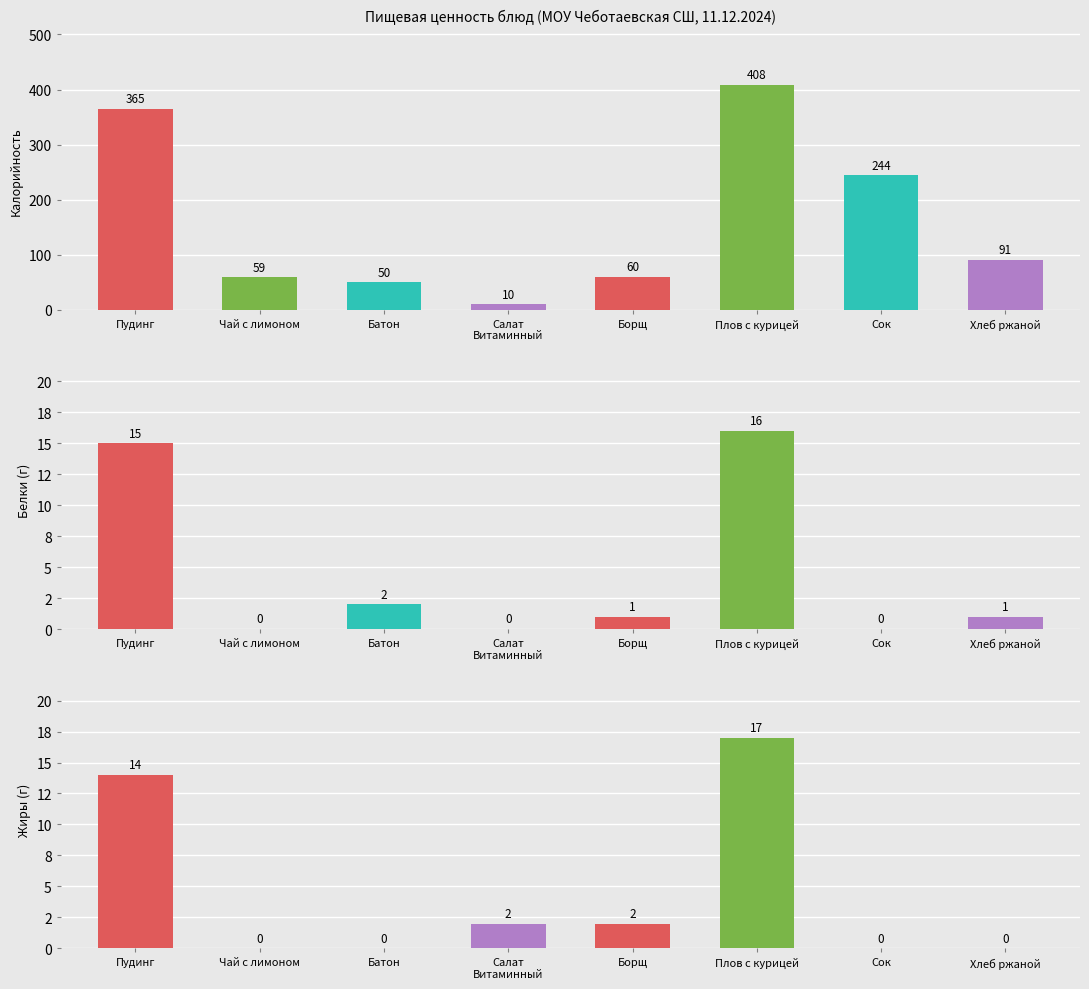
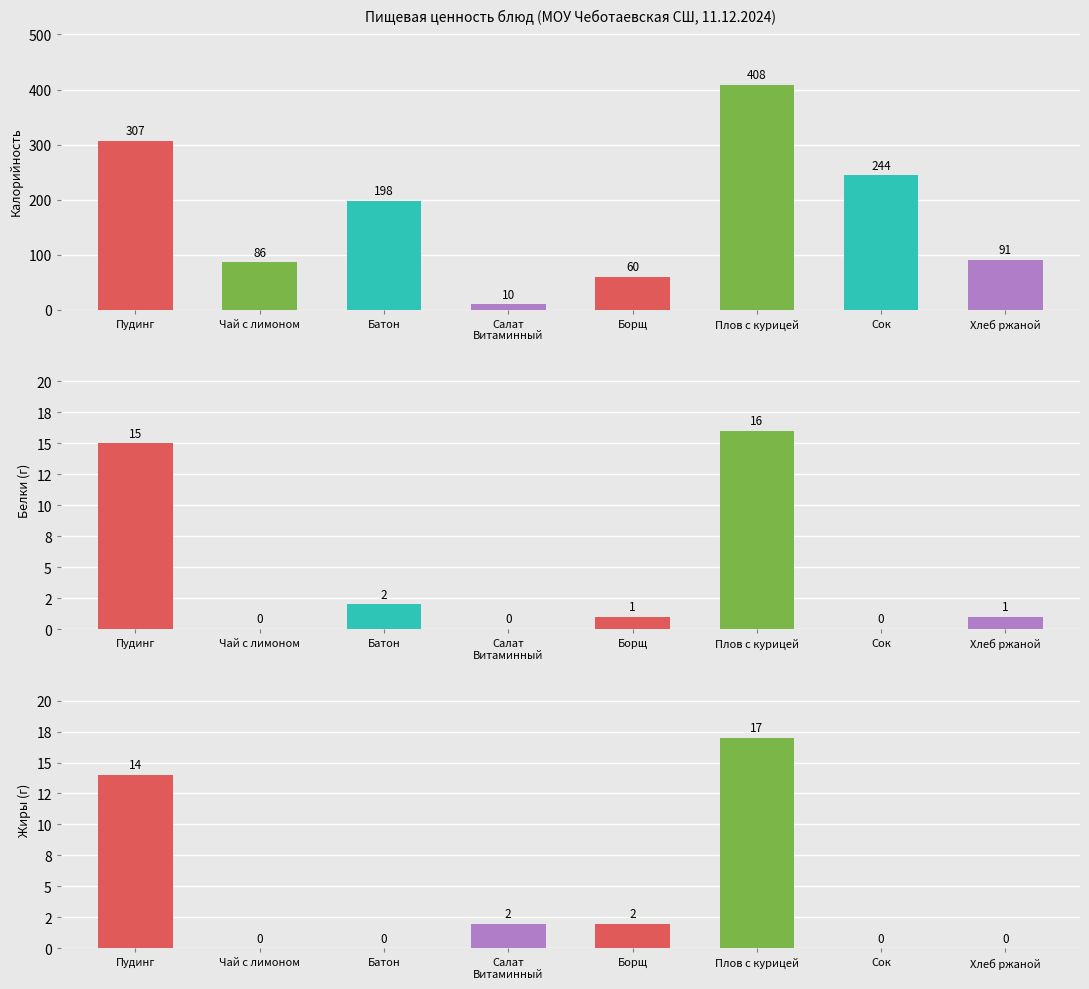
Пищевая ценность блюд (МОУ Чеботаевская СШ, 11.12.2024), Пудинг: 365 -> 307
Пищевая ценность блюд (МОУ Чеботаевская СШ, 11.12.2024), Чай с лимоном: 59 -> 86
Пищевая ценность блюд (МОУ Чеботаевская СШ, 11.12.2024), Батон: 50 -> 198
